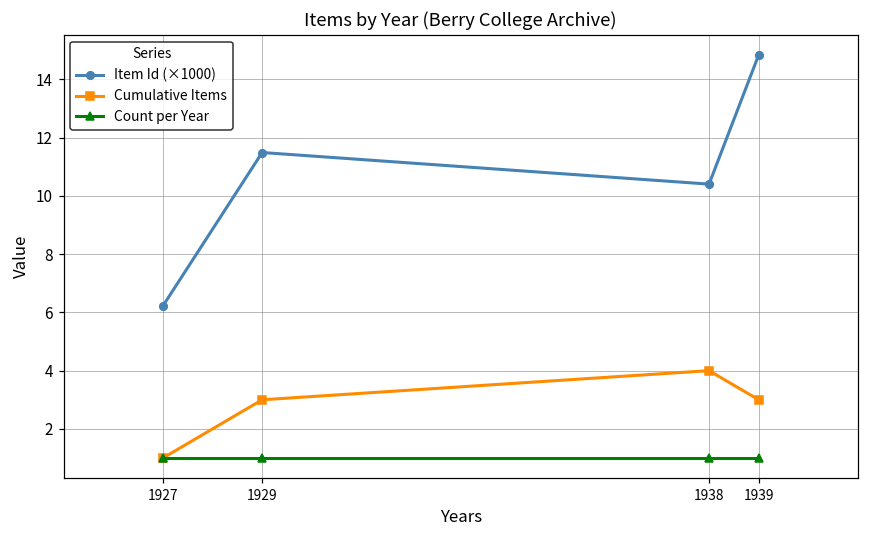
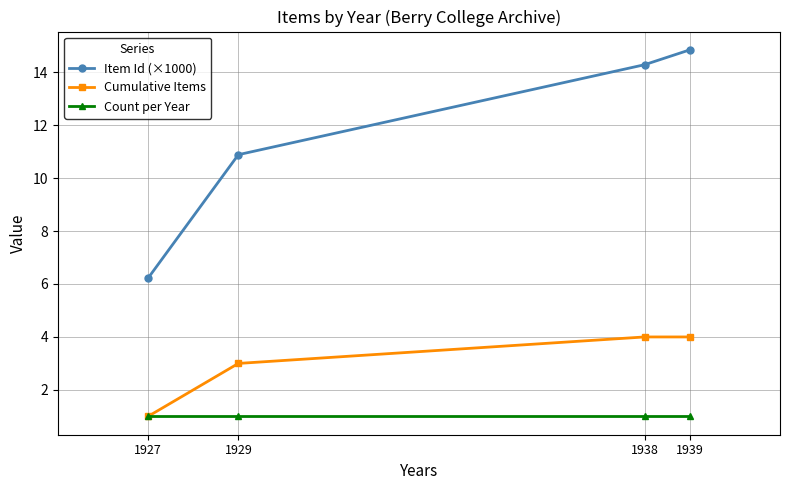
Item Id (×1000), 1929: 11.5 -> 10.9
Item Id (×1000), 1938: 10.4 -> 14.3
Cumulative Items, 1939: 3 -> 4
